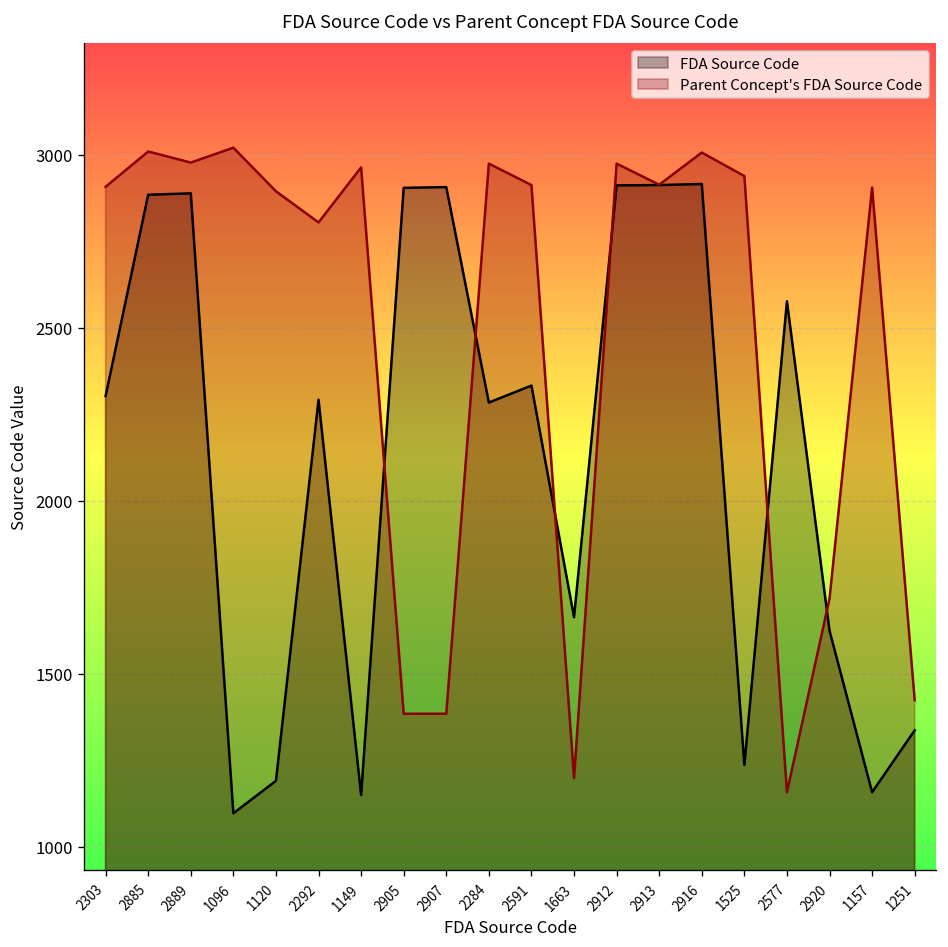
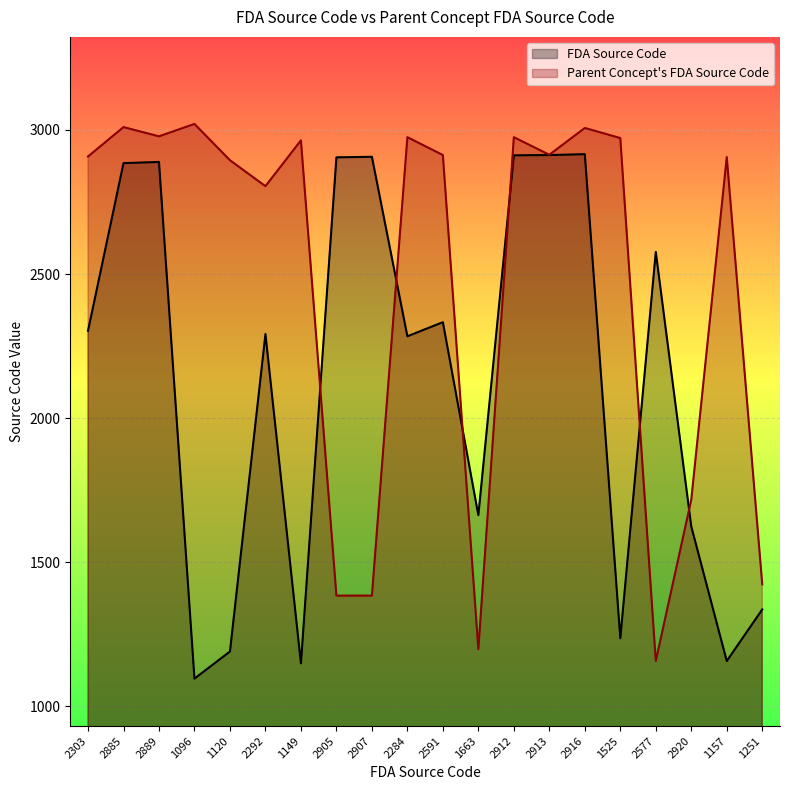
Parent Concept's FDA Source Code, 1525: 2940 -> 2970
